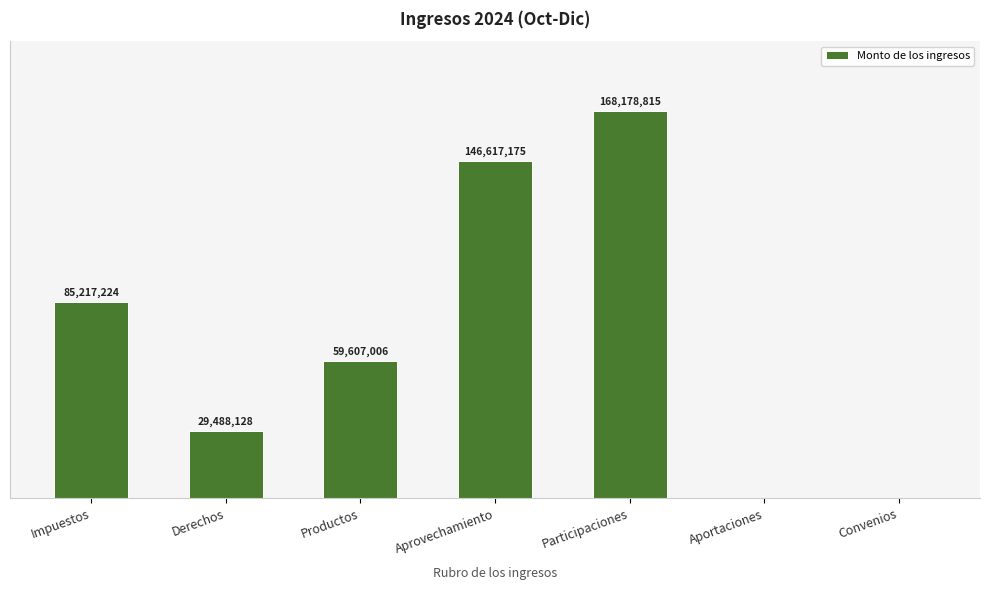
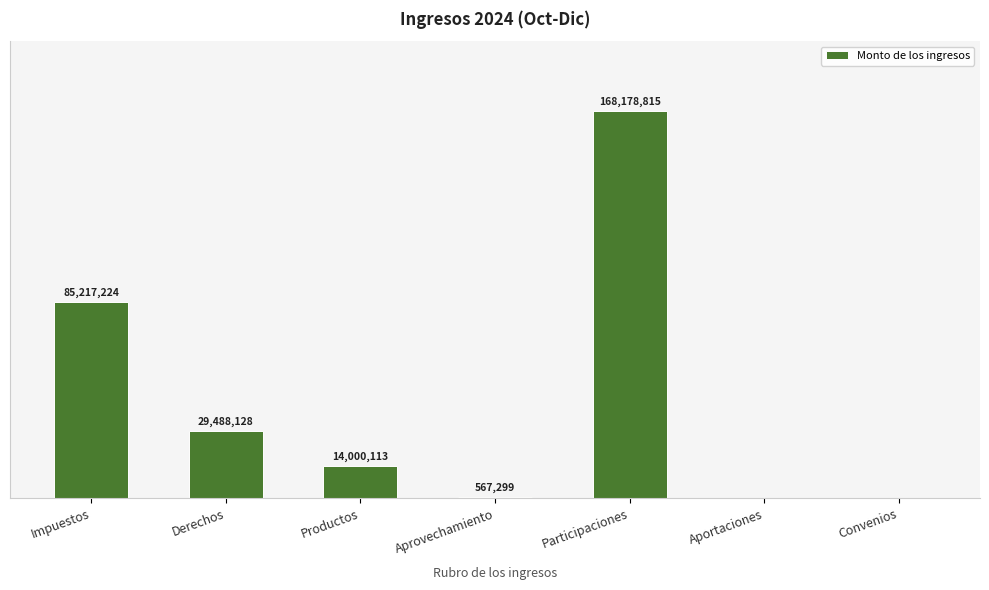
Productos: 59,607,006 -> 14,000,113
Aprovechamiento: 146,617,175 -> 567,299
